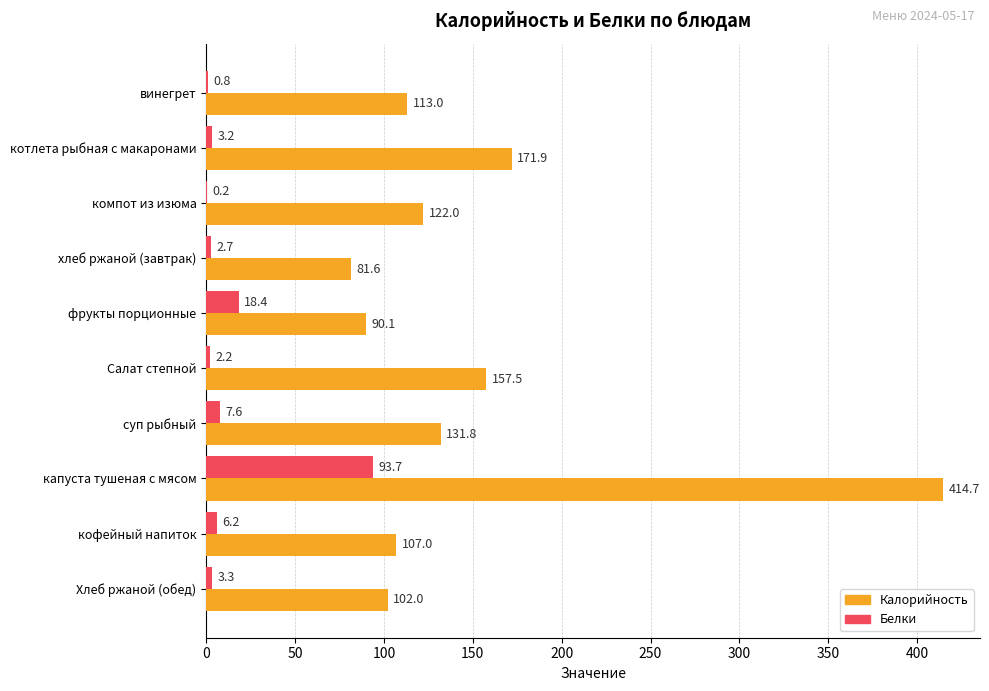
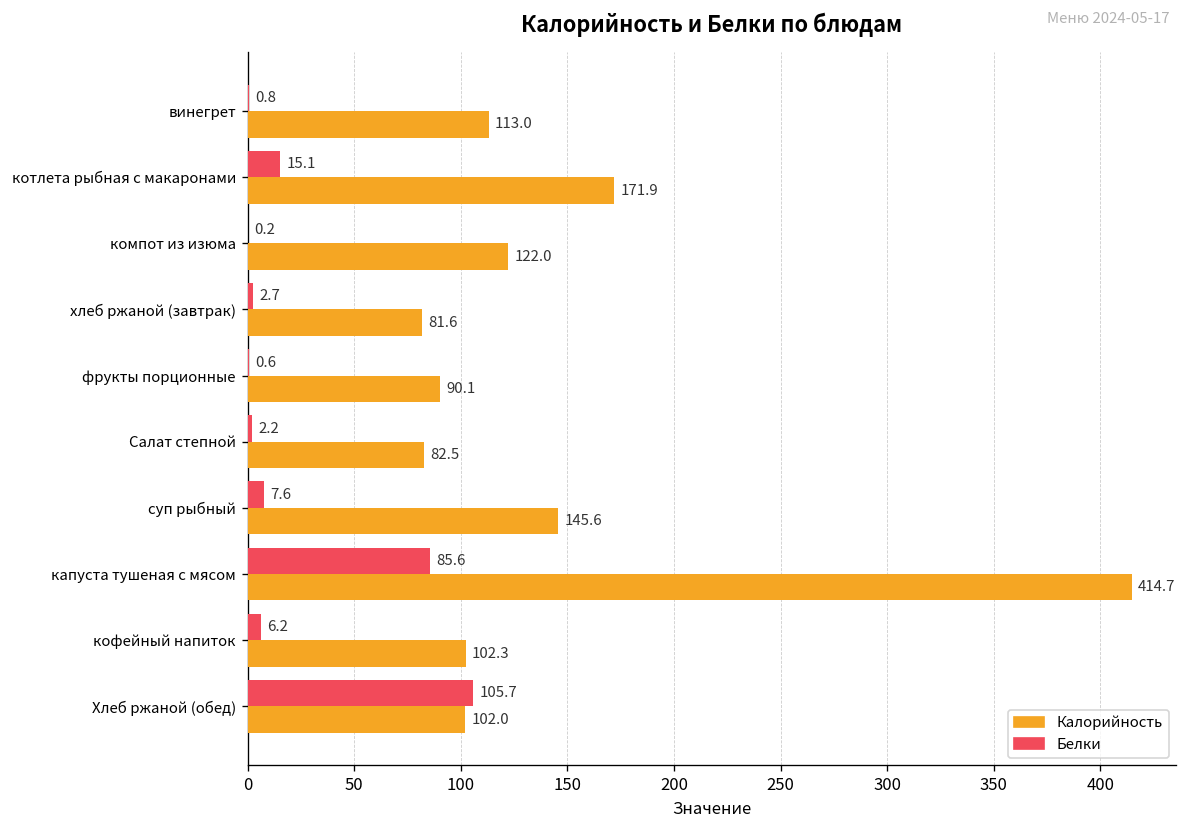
Белки, котлета рыбная с макаронами: 3.2 -> 15.1
Белки, фрукты порционные: 18.4 -> 0.6
Калорийность, Салат степной: 157.5 -> 82.5
Калорийность, суп рыбный: 131.8 -> 145.6
Белки, капуста тушеная с мясом: 93.7 -> 85.6
Калорийность, кофейный напиток: 107.0 -> 102.3
Белки, Хлеб ржаной (обед): 3.3 -> 105.7
